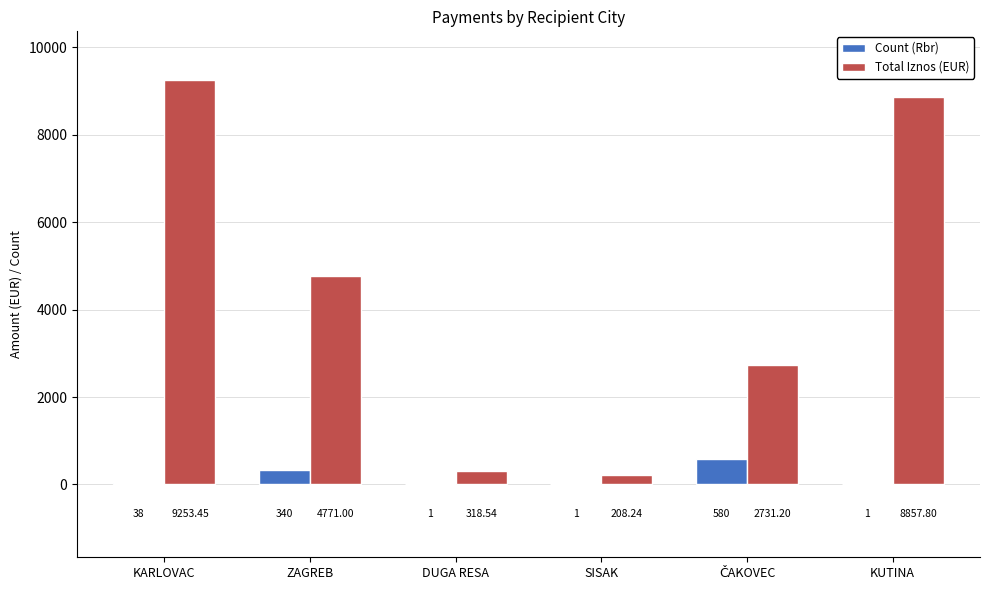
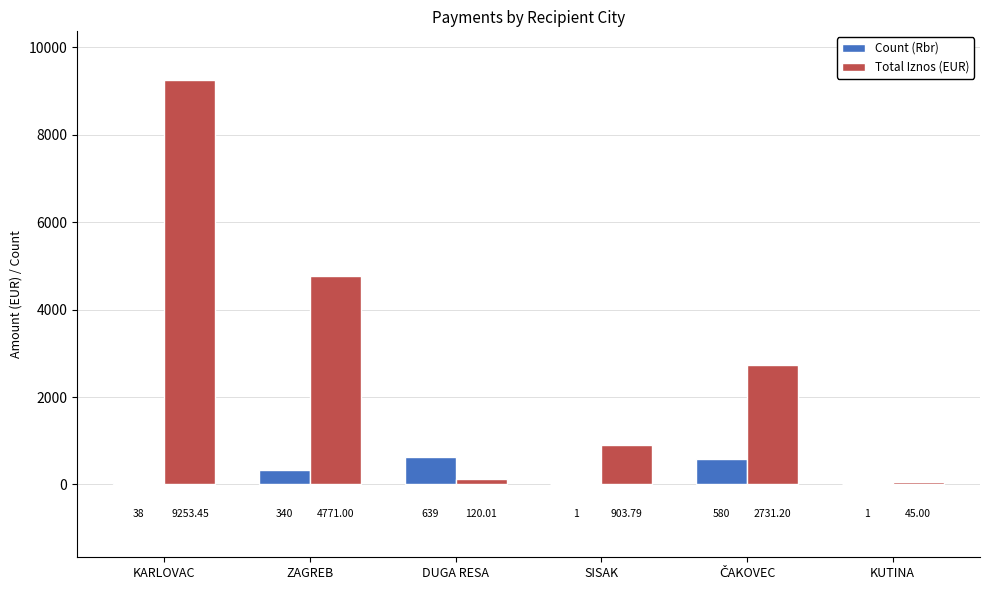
Count (Rbr), DUGA RESA: 1 -> 639
Total Iznos (EUR), DUGA RESA: 318.54 -> 120.01
Total Iznos (EUR), SISAK: 208.24 -> 903.79
Total Iznos (EUR), KUTINA: 8857.80 -> 45.00
